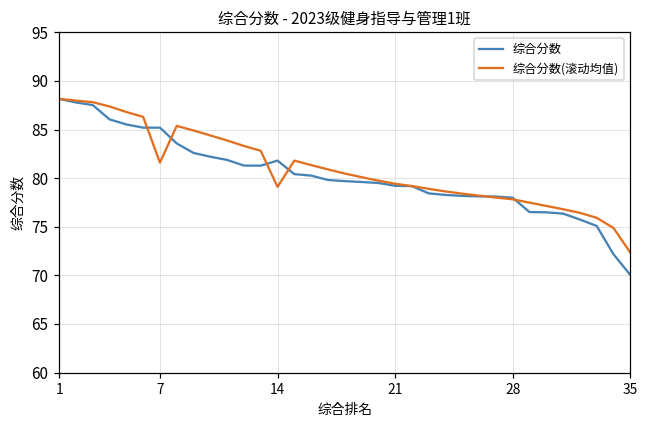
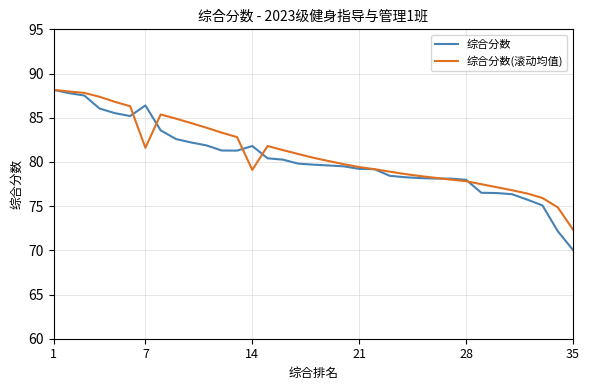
综合分数, 7: 85 -> 86
